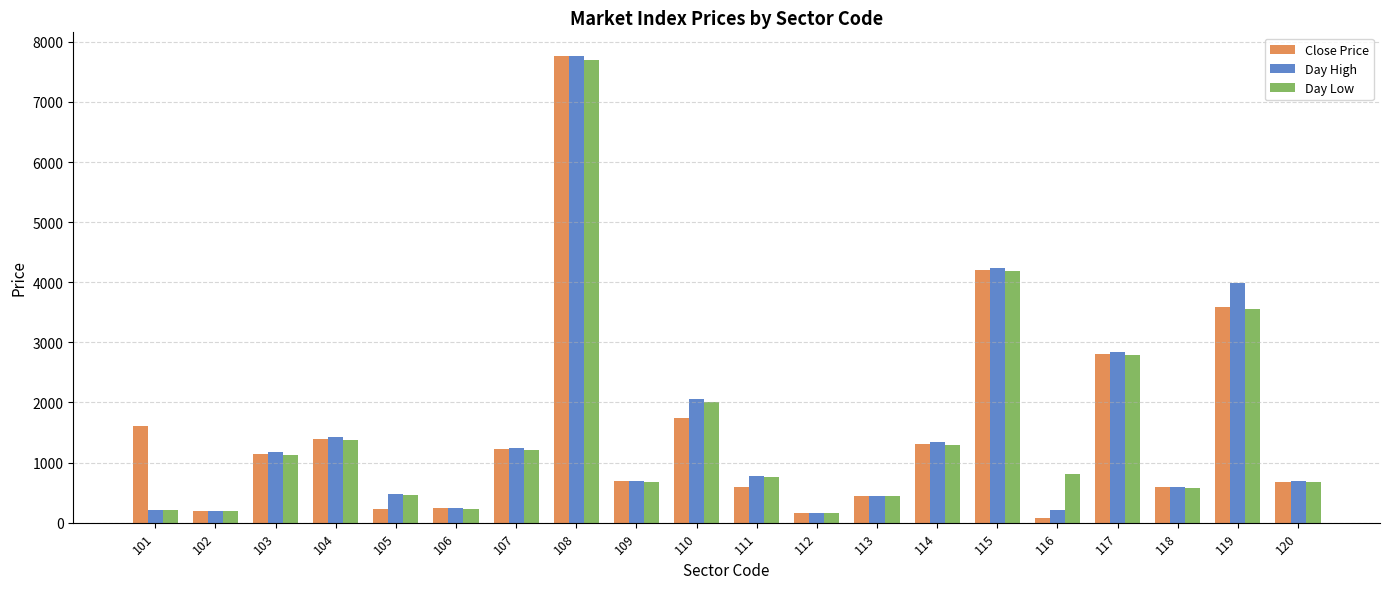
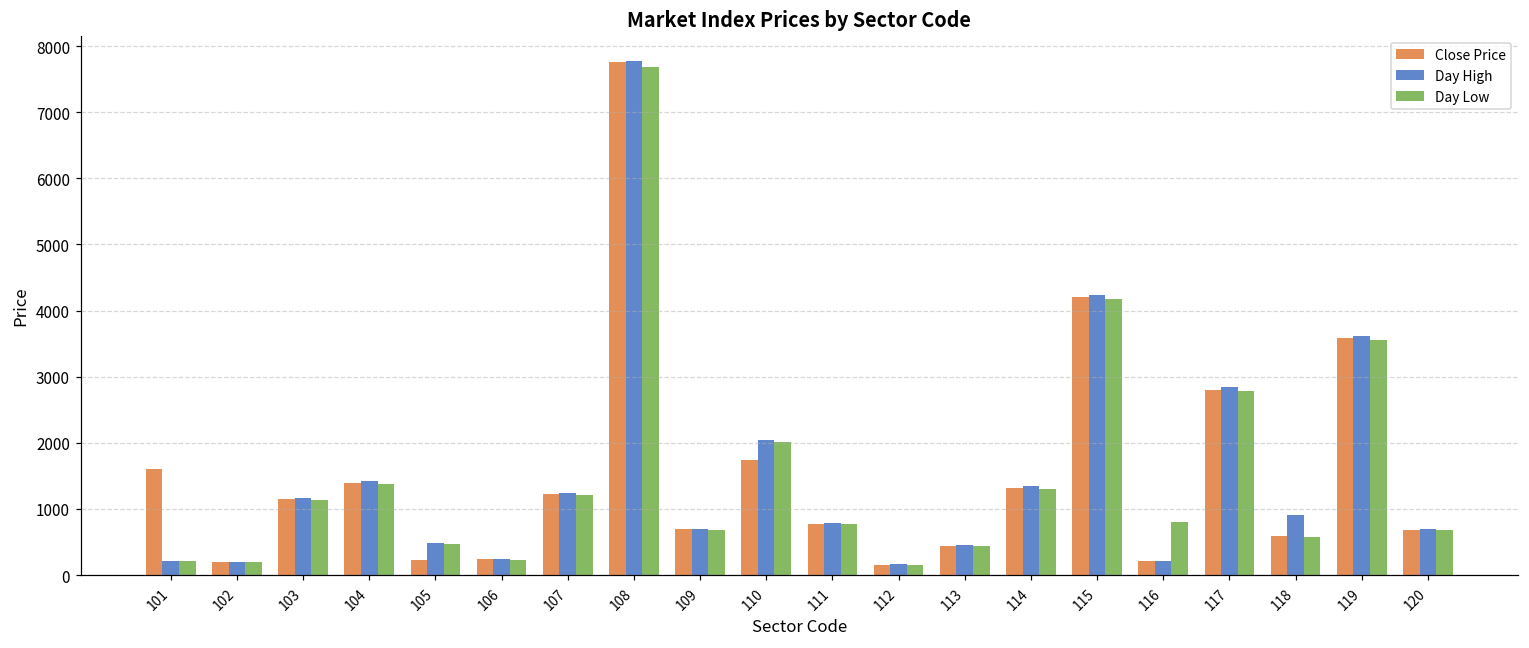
Close Price, 111: 600 -> 800
Close Price, 116: 100 -> 200
Day High, 118: 600 -> 900
Day High, 119: 4000 -> 3600
